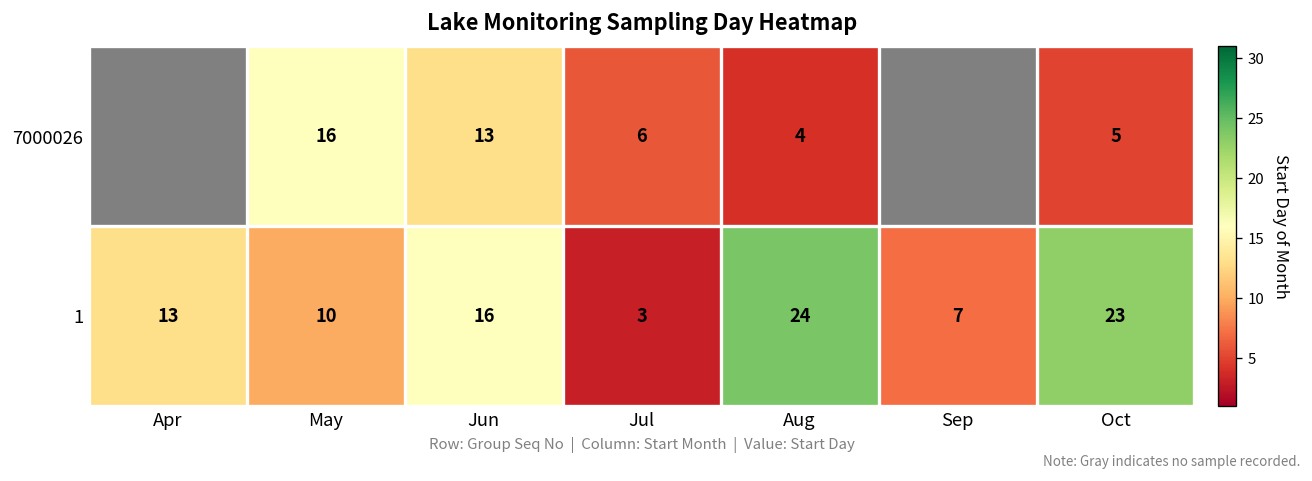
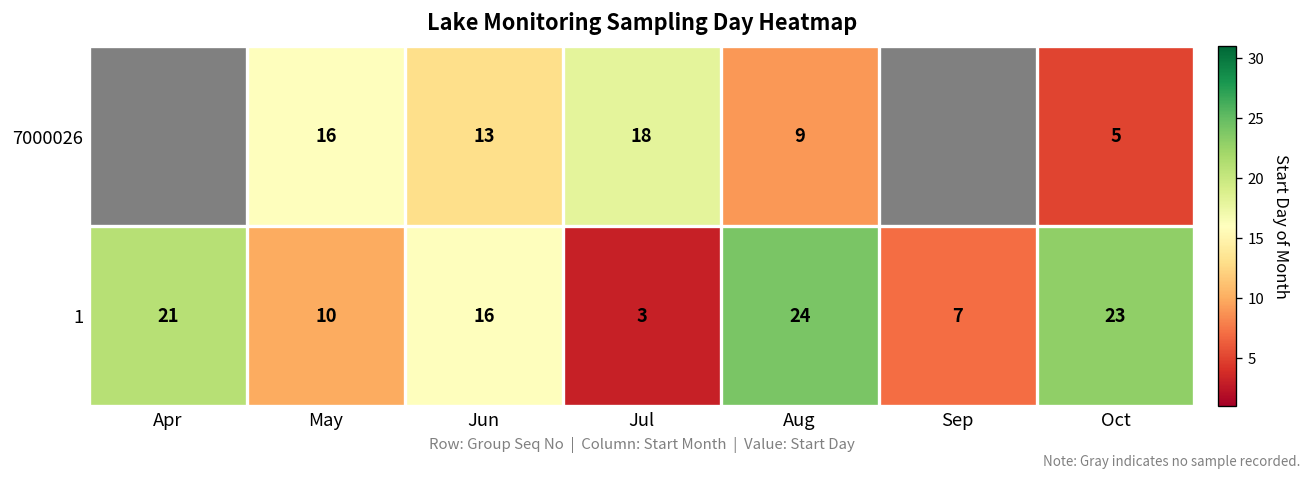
7000026, Jul: 6 -> 18
7000026, Aug: 4 -> 9
1, Apr: 13 -> 21
